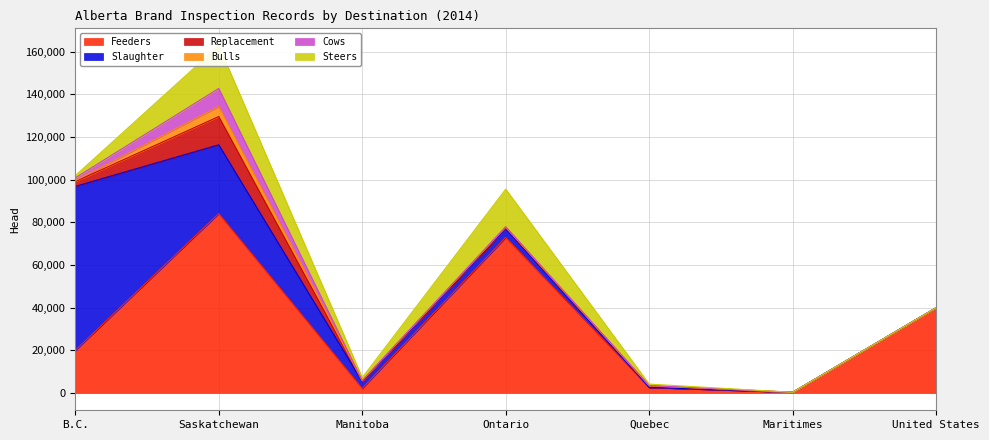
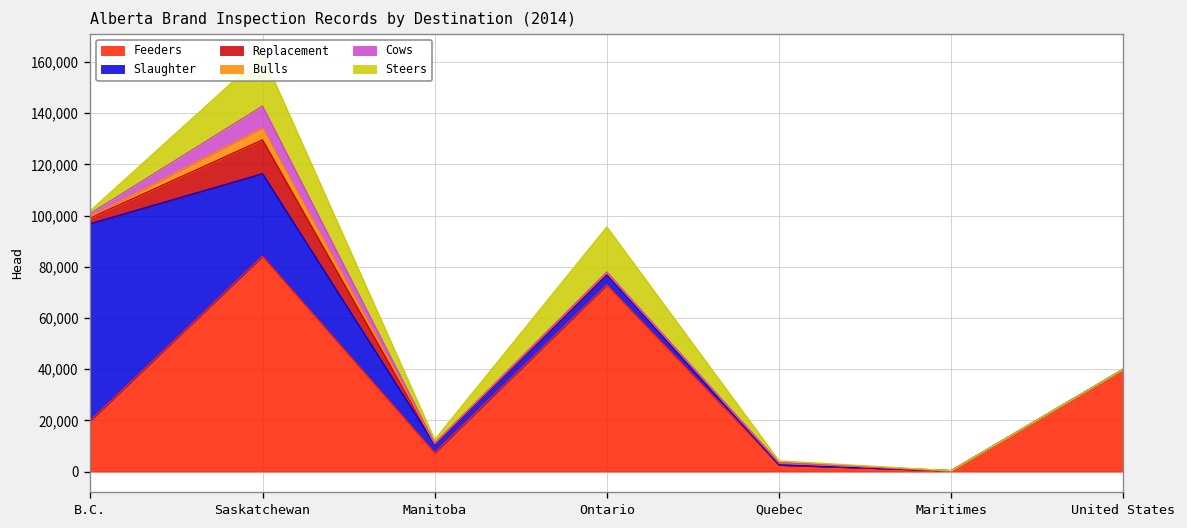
Feeders, Manitoba: 2,000 -> 7,000
